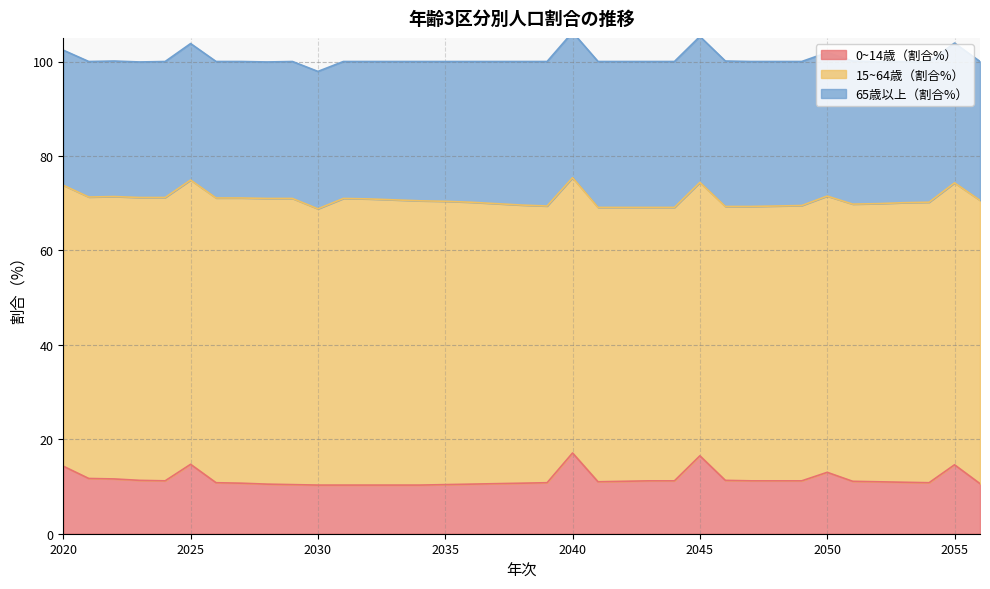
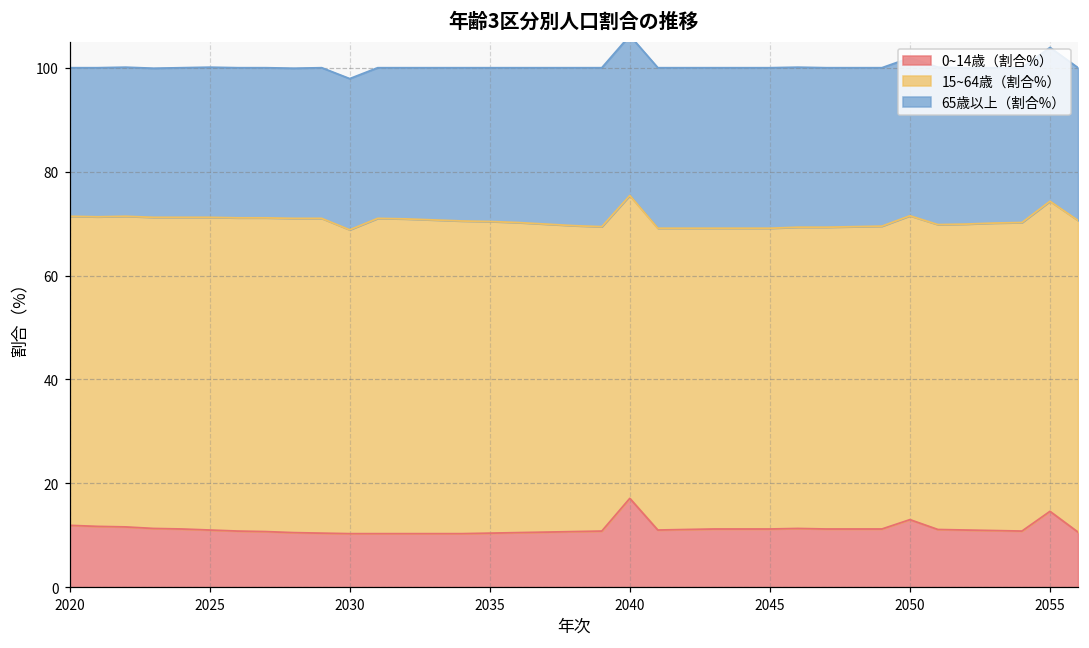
0~14歳（割合%）, 2020: 14 -> 12
0~14歳（割合%）, 2025: 15 -> 11
0~14歳（割合%）, 2045: 17 -> 11
